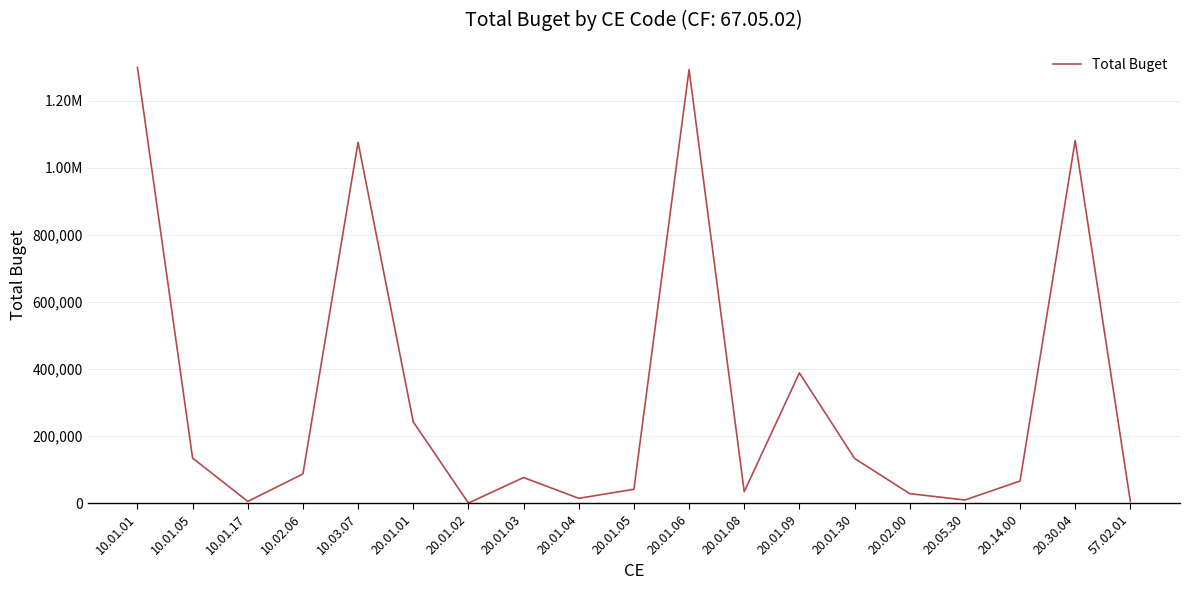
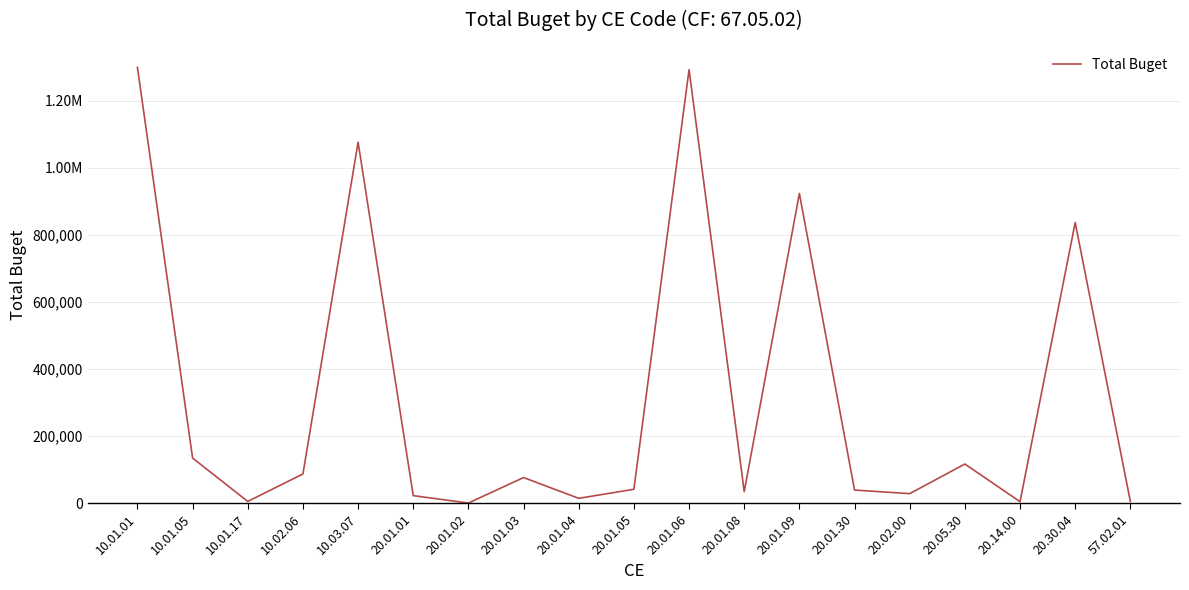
20.01.01: 240,000 -> 20,000
20.01.09: 390,000 -> 920,000
20.01.30: 130,000 -> 40,000
20.05.30: 10,000 -> 120,000
20.14.00: 70,000 -> 10,000
20.30.04: 1,080,000 -> 840,000
